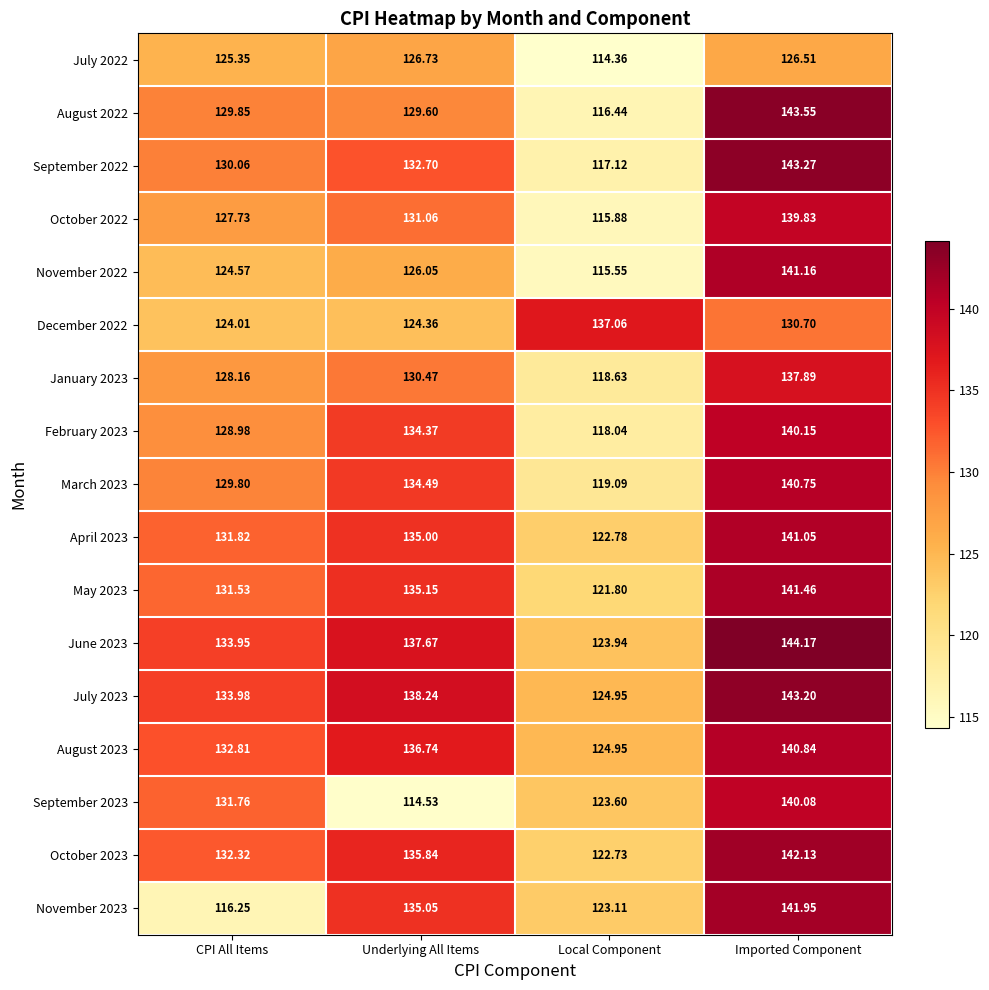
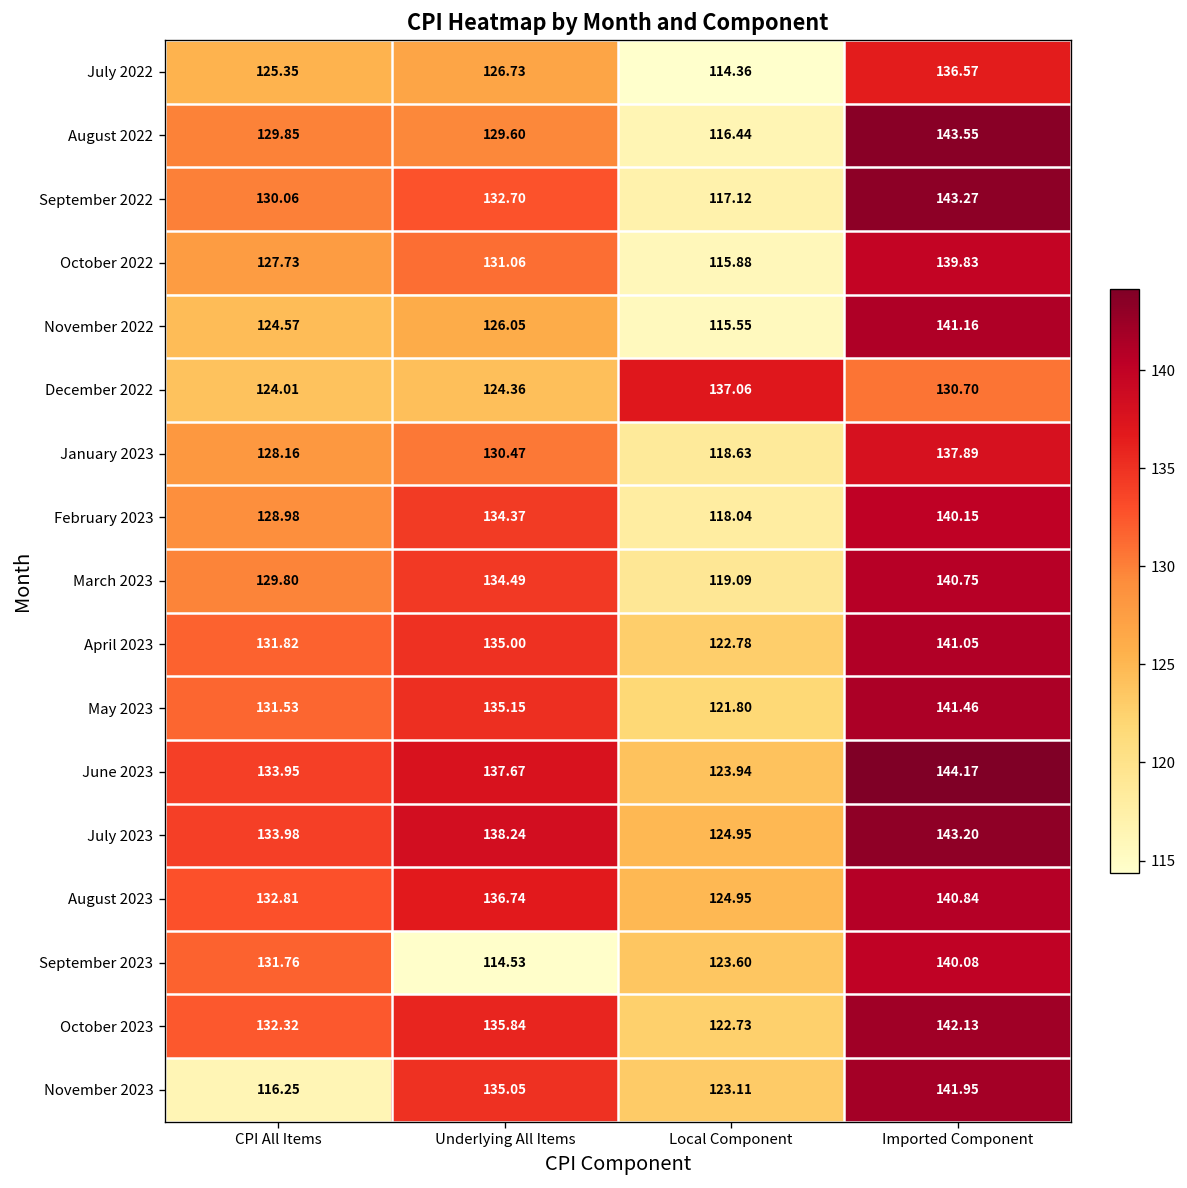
July 2022, Imported Component: 126.51 -> 136.57
